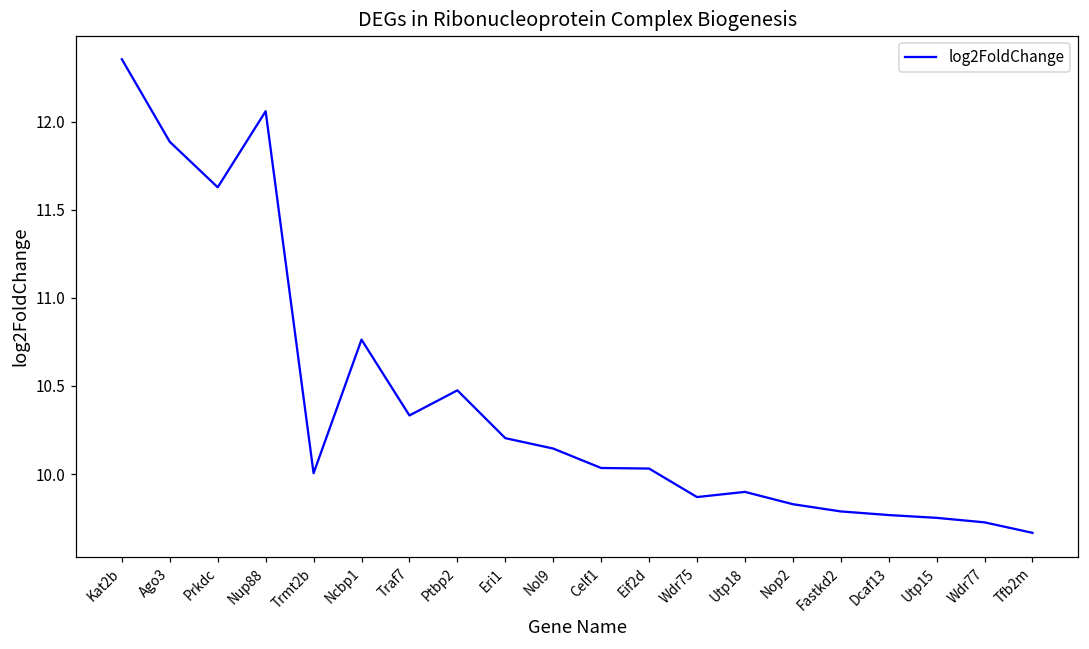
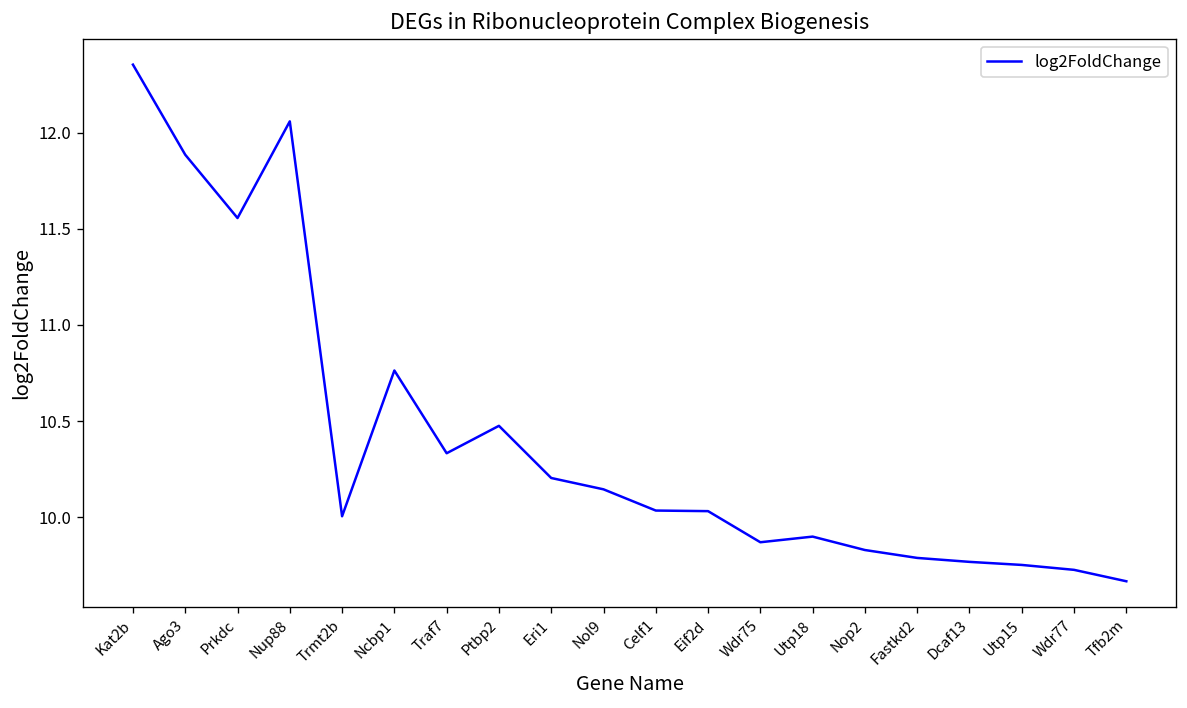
Prkdc: 11.63 -> 11.56
